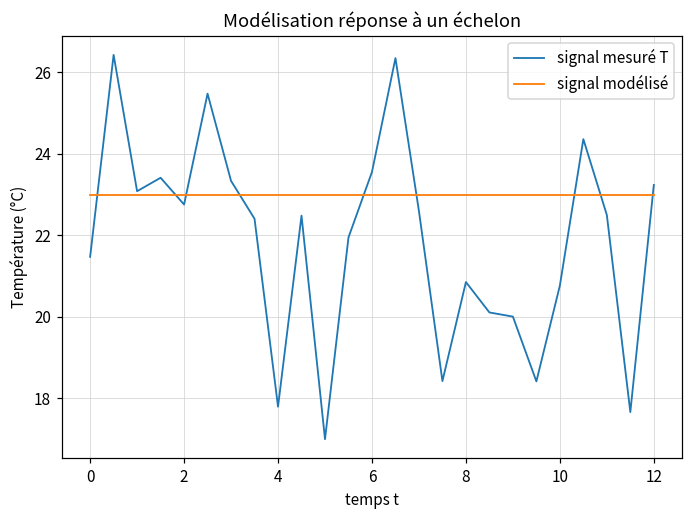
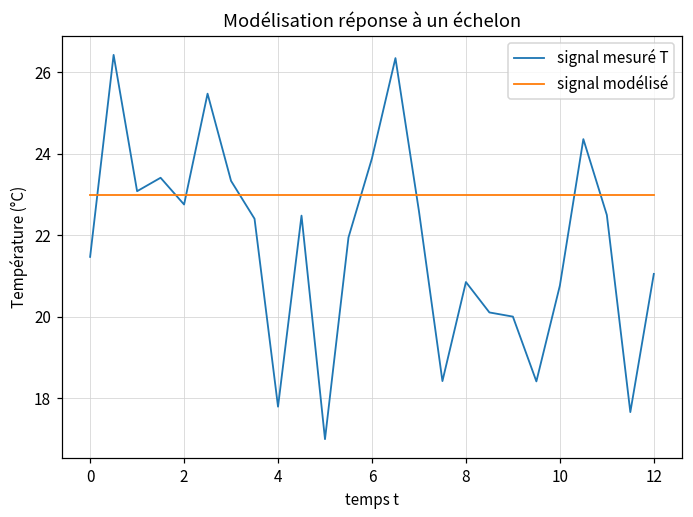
signal mesuré T, 6: 23.6 -> 23.9
signal mesuré T, 12: 23.2 -> 21.1
